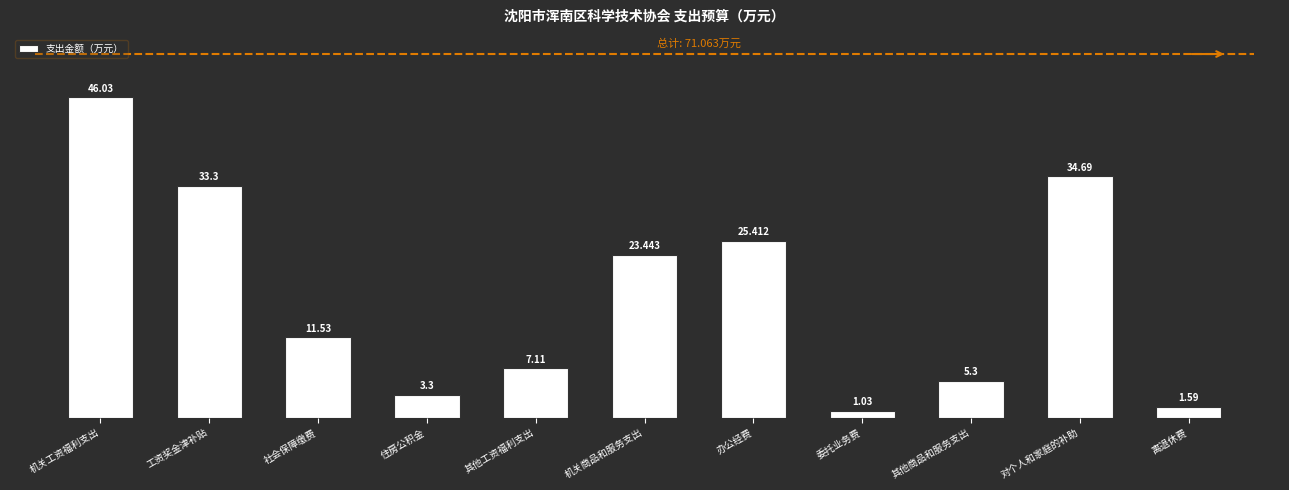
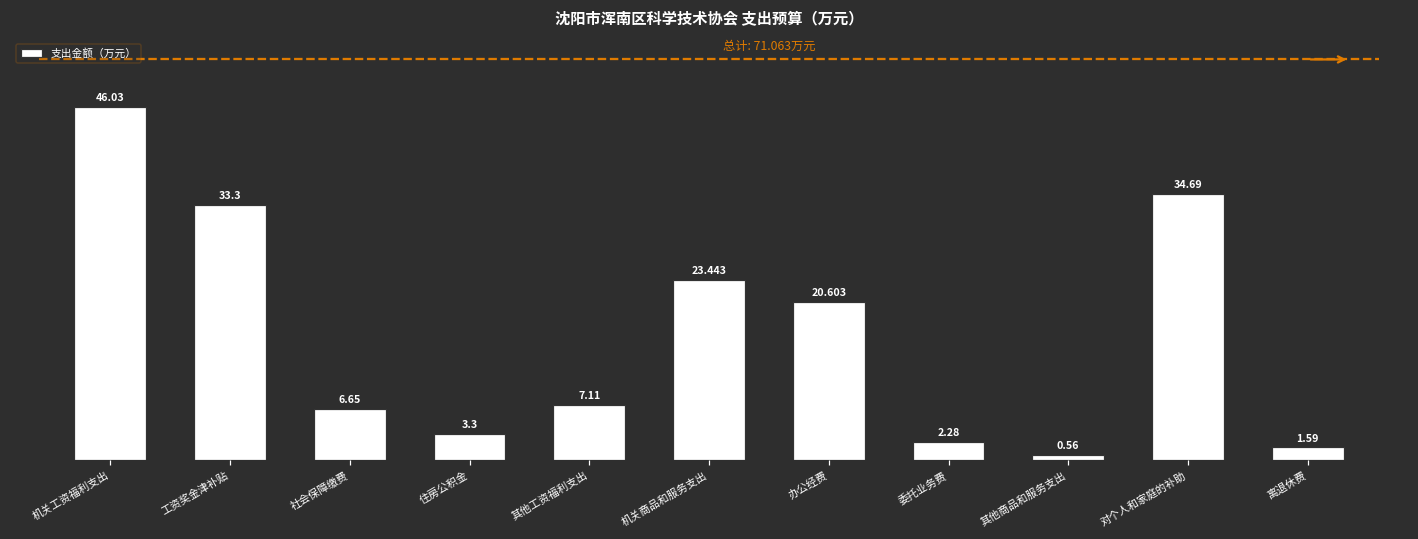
社会保障缴费: 11.53 -> 6.65
办公经费: 25.412 -> 20.603
委托业务费: 1.03 -> 2.28
其他商品和服务支出: 5.3 -> 0.56
